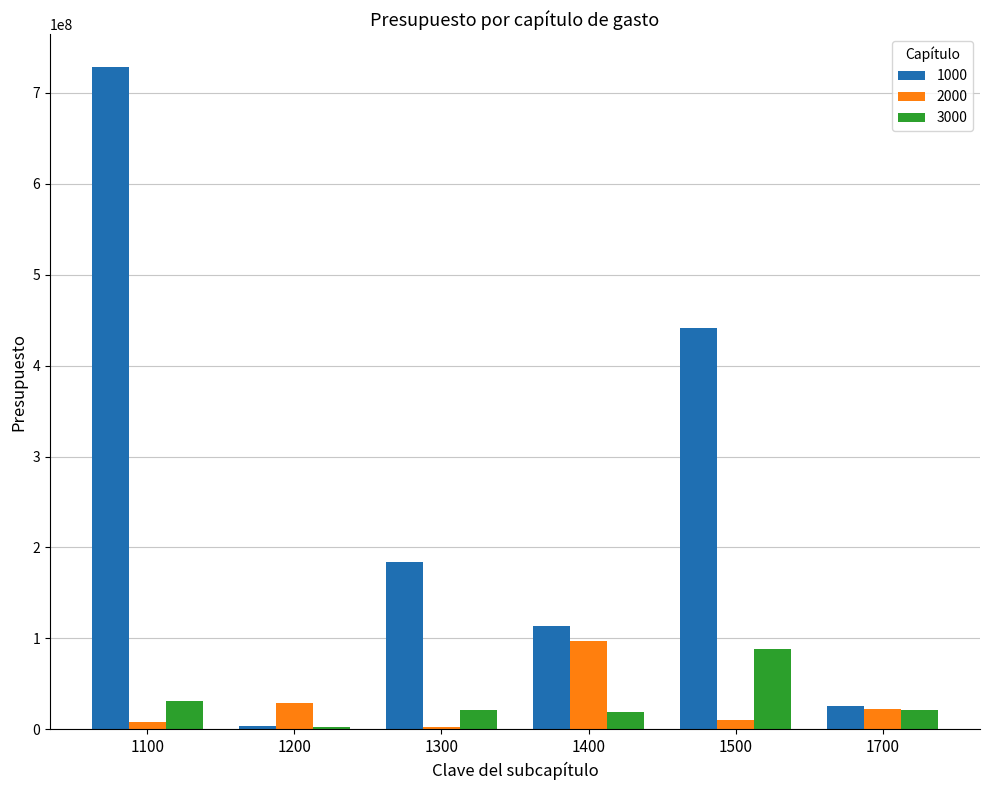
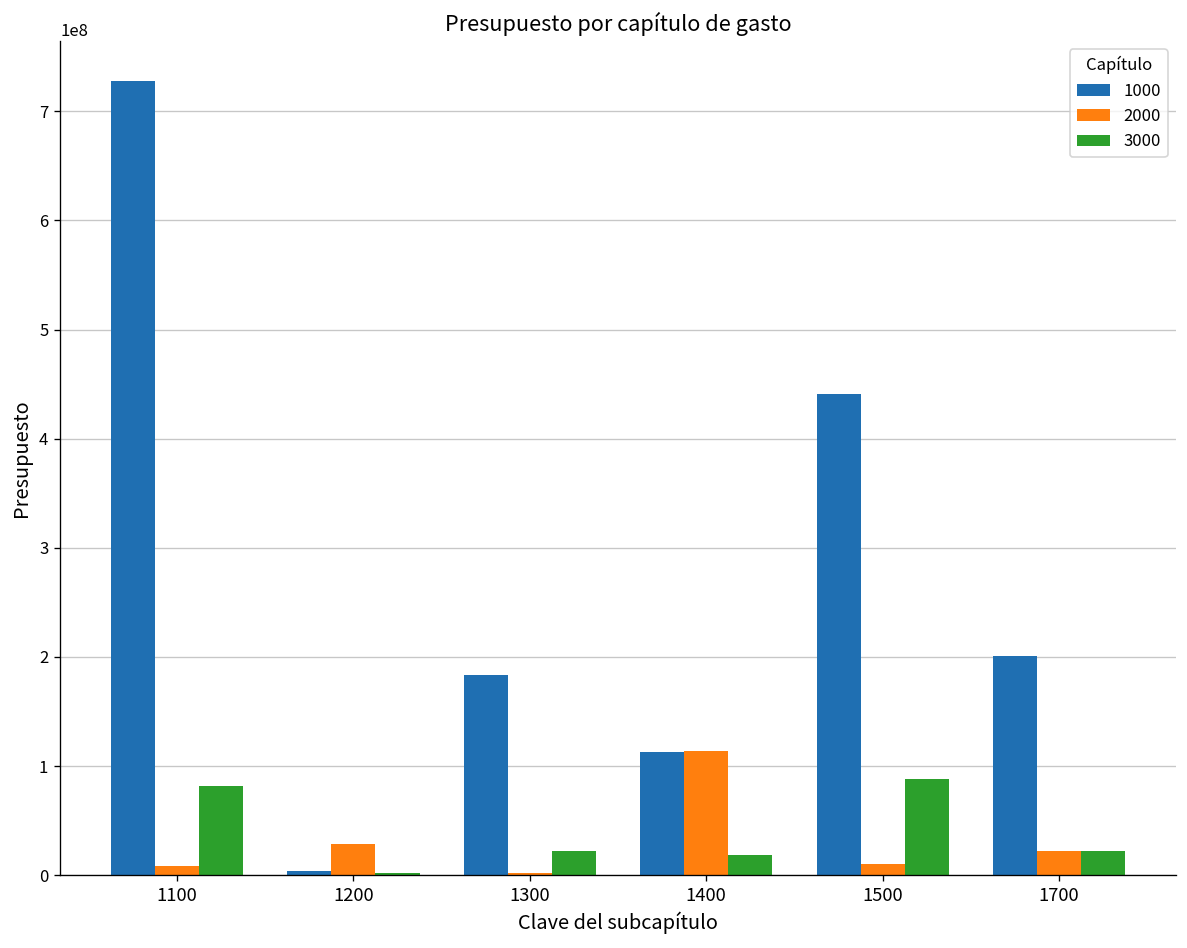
3000, 1100: 30000000 -> 80000000
2000, 1400: 100000000 -> 110000000
1000, 1700: 30000000 -> 200000000
